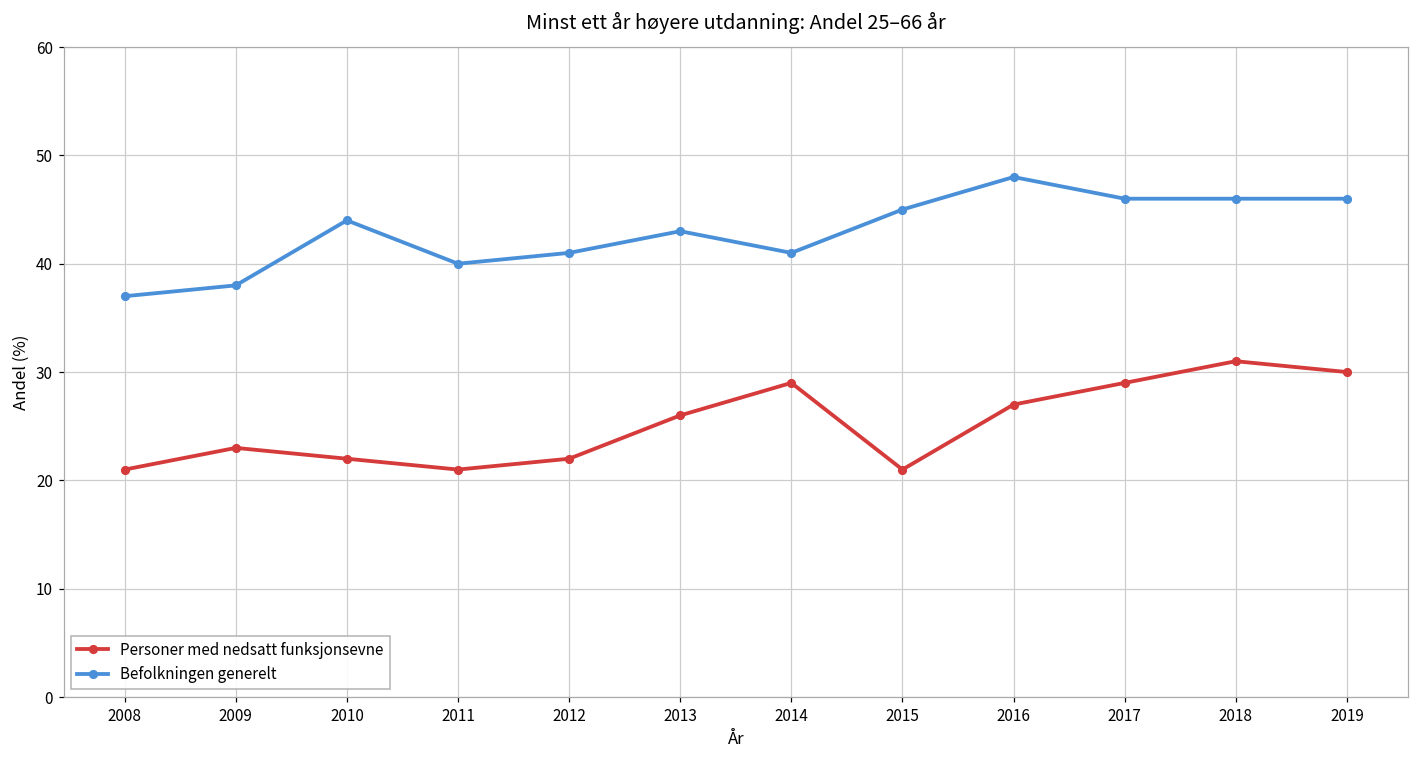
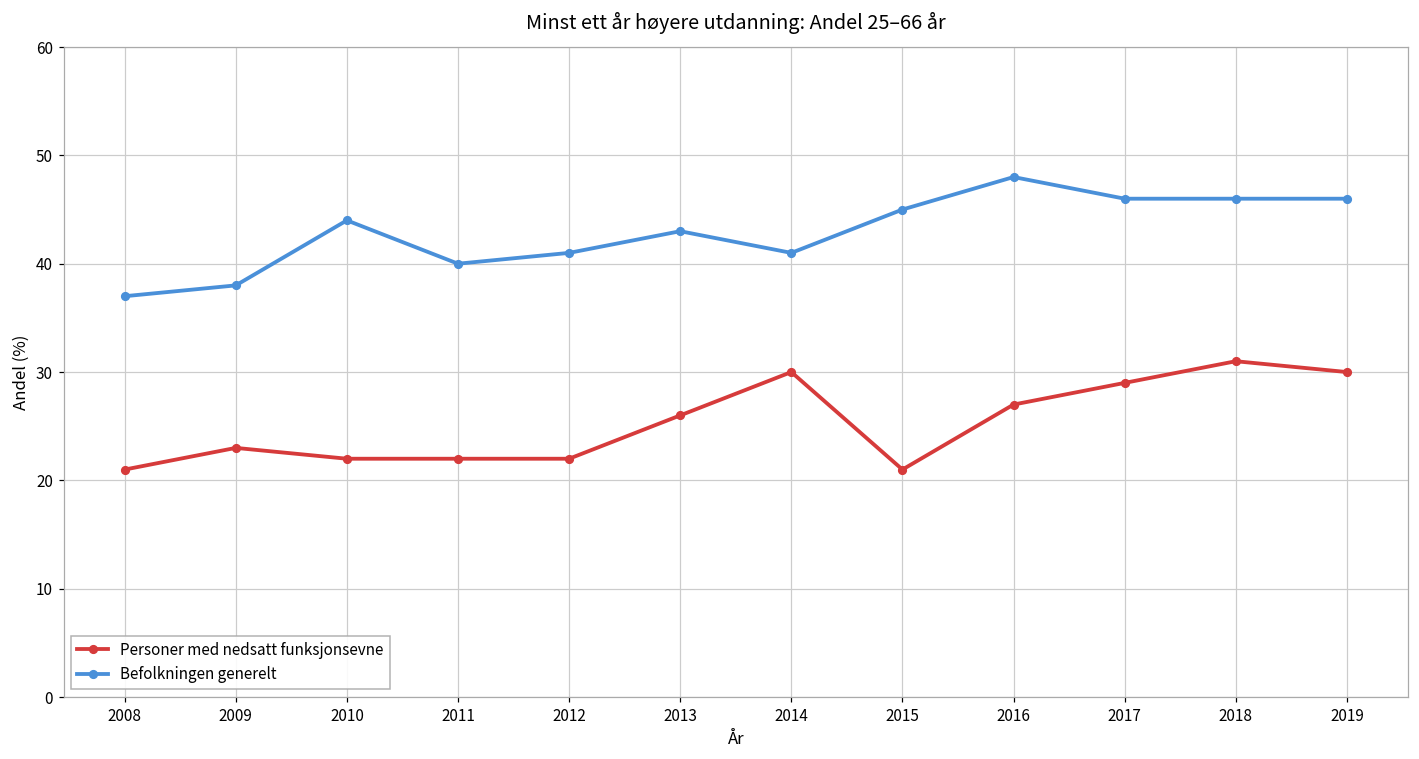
Personer med nedsatt funksjonsevne, 2011: 21 -> 22
Personer med nedsatt funksjonsevne, 2014: 29 -> 30
